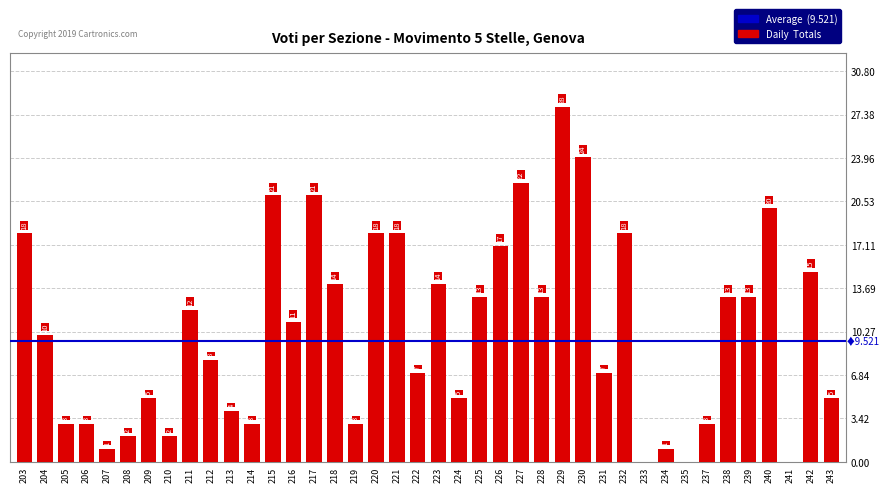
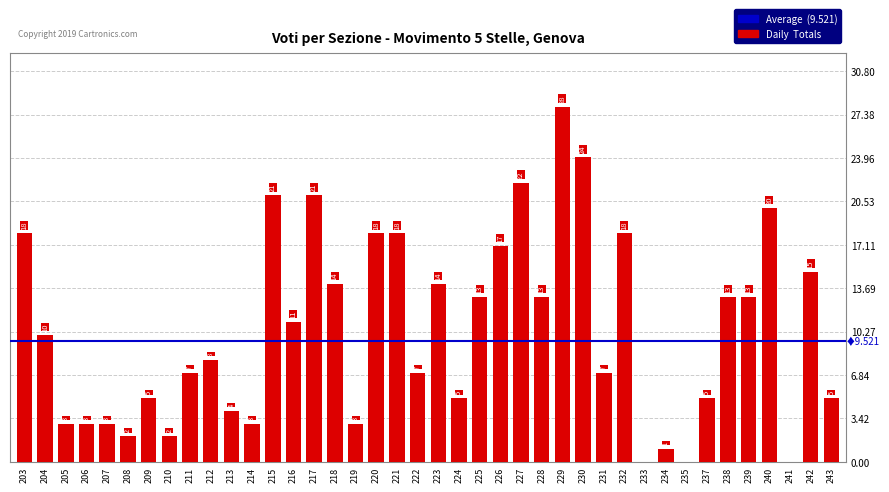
207: 1 -> 3
211: 12 -> 7
237: 3 -> 5
